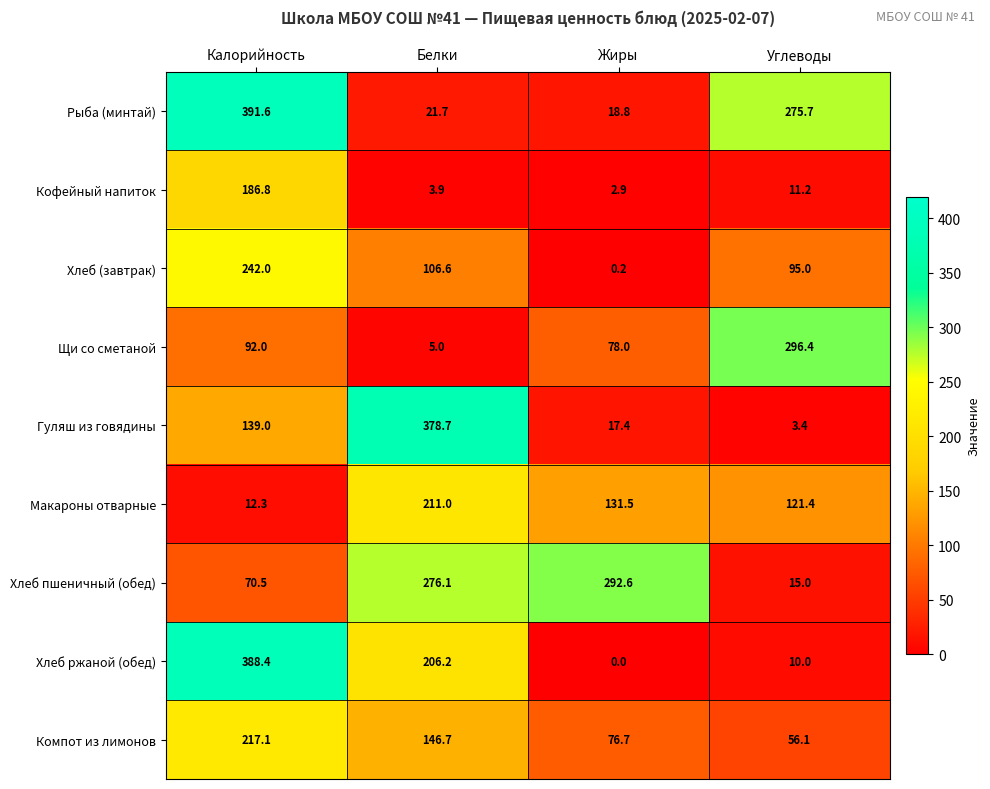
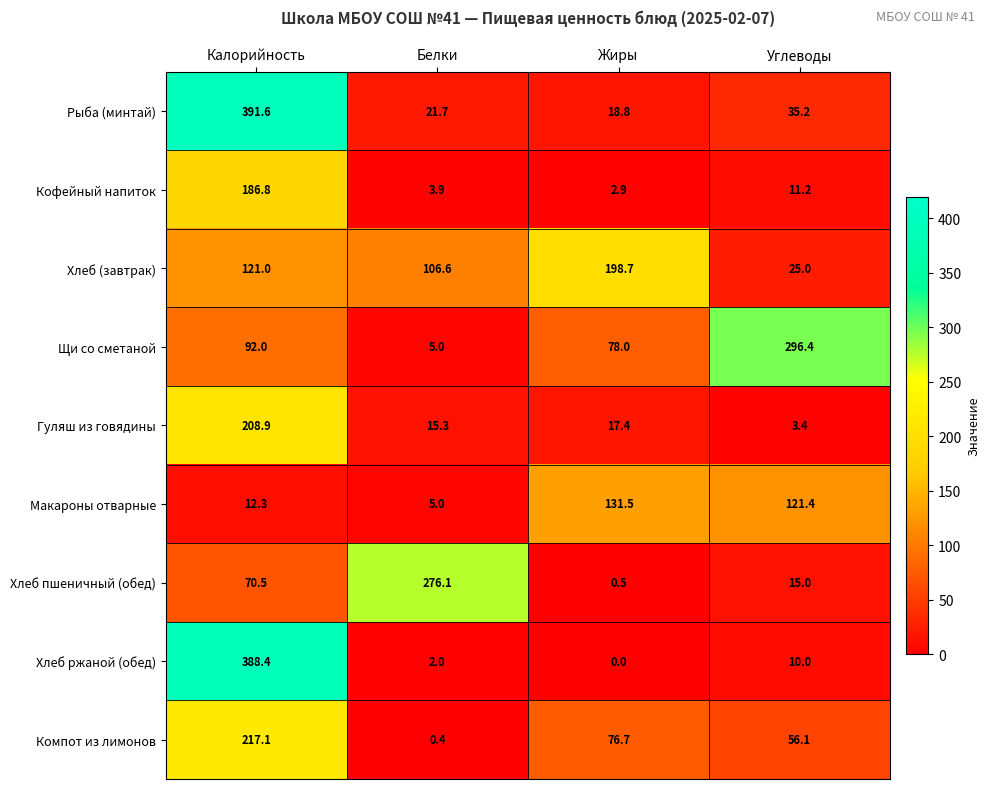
Рыба (минтай), Углеводы: 275.7 -> 35.2
Хлеб (завтрак), Калорийность: 242.0 -> 121.0
Хлеб (завтрак), Жиры: 0.2 -> 198.7
Хлеб (завтрак), Углеводы: 95.0 -> 25.0
Гуляш из говядины, Калорийность: 139.0 -> 208.9
Гуляш из говядины, Белки: 378.7 -> 15.3
Макароны отварные, Белки: 211.0 -> 5.0
Хлеб пшеничный (обед), Жиры: 292.6 -> 0.5
Хлеб ржаной (обед), Белки: 206.2 -> 2.0
Компот из лимонов, Белки: 146.7 -> 0.4
